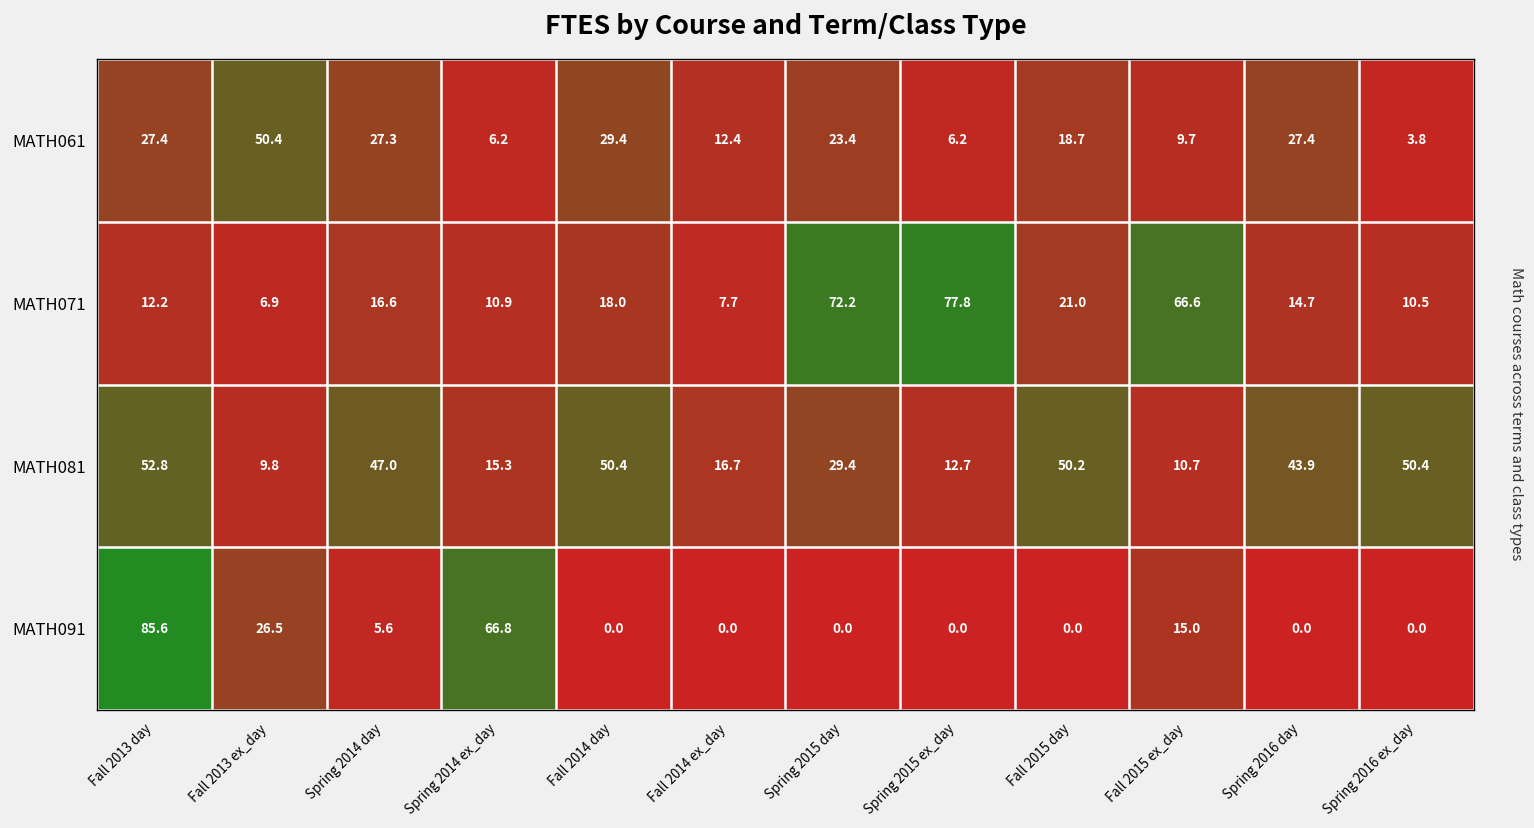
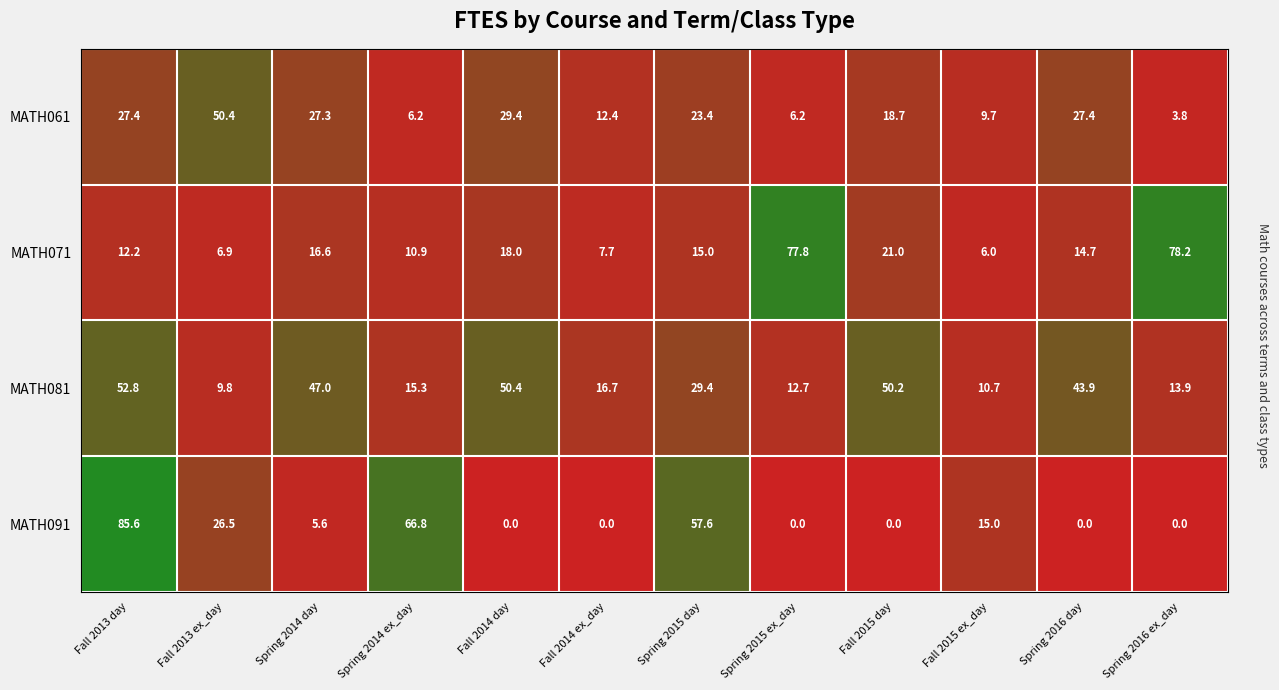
MATH071, Spring 2015 day: 72.2 -> 15.0
MATH071, Fall 2015 ex_day: 66.6 -> 6.0
MATH071, Spring 2016 ex_day: 10.5 -> 78.2
MATH081, Spring 2016 ex_day: 50.4 -> 13.9
MATH091, Spring 2015 day: 0.0 -> 57.6
